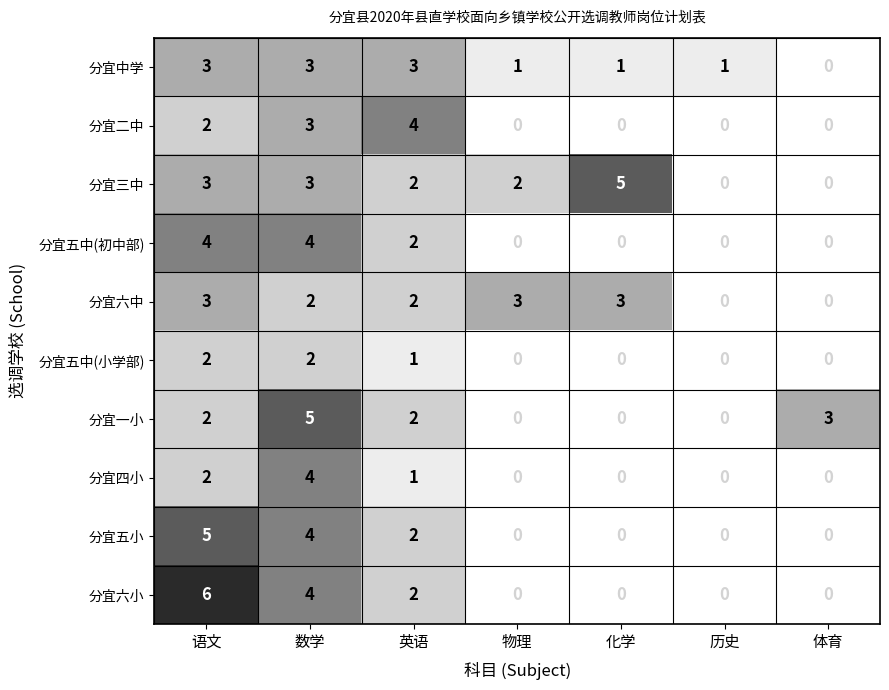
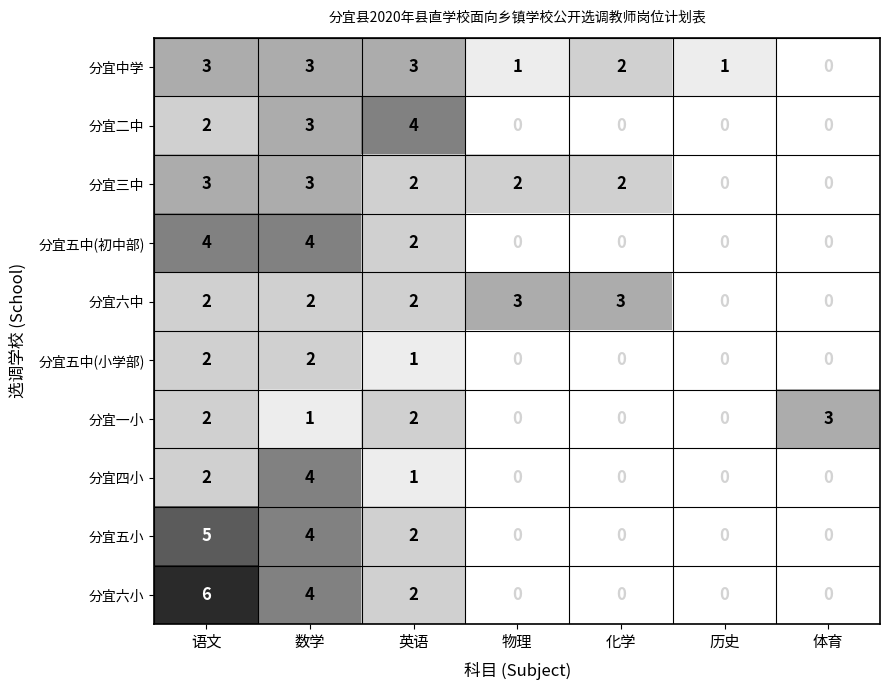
分宜中学, 化学: 1 -> 2
分宜三中, 化学: 5 -> 2
分宜六中, 语文: 3 -> 2
分宜一小, 数学: 5 -> 1
